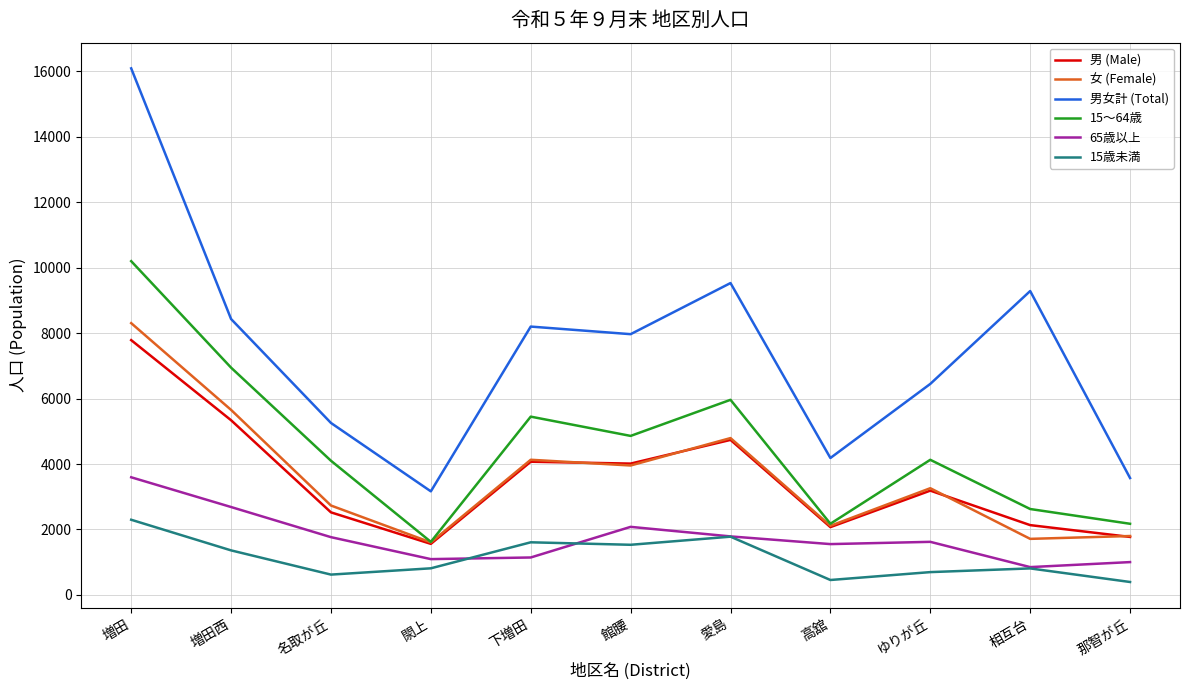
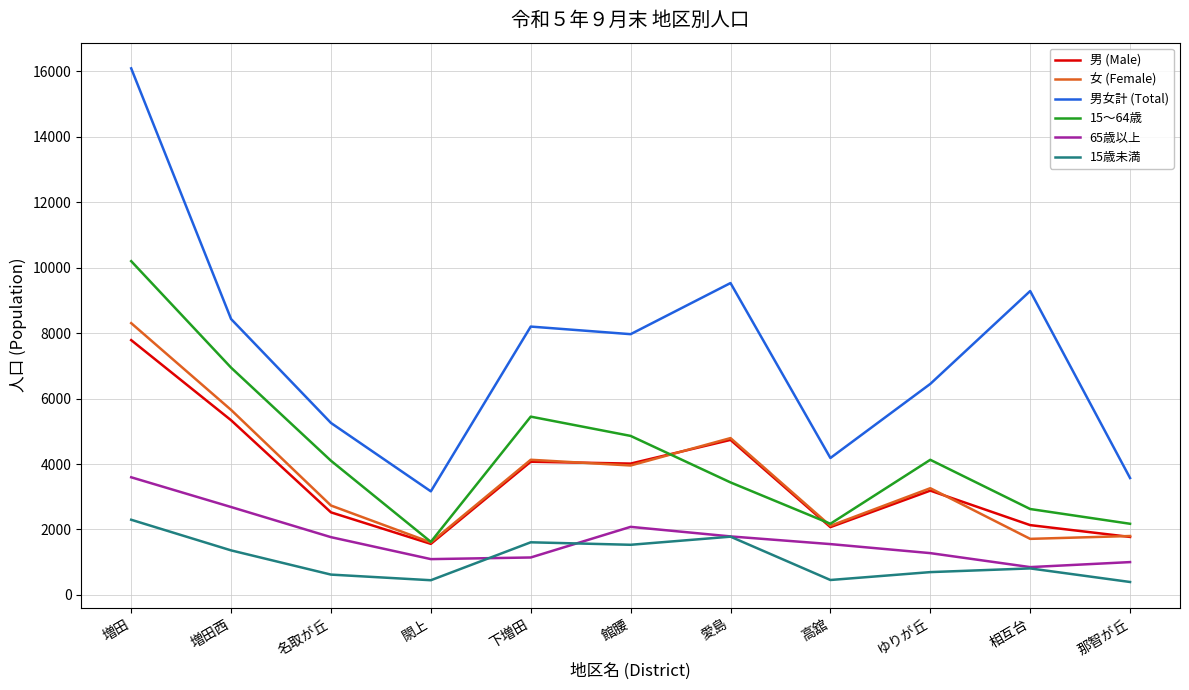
15歳未満, 閖上: 800 -> 400
15～64歳, 愛島: 6000 -> 3400
65歳以上, ゆりが丘: 1600 -> 1300
